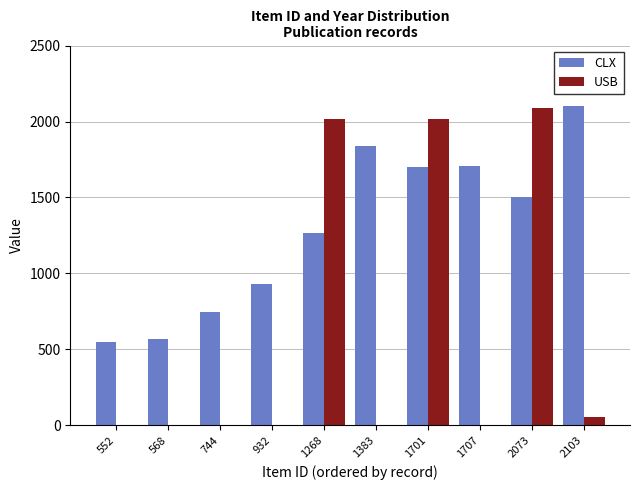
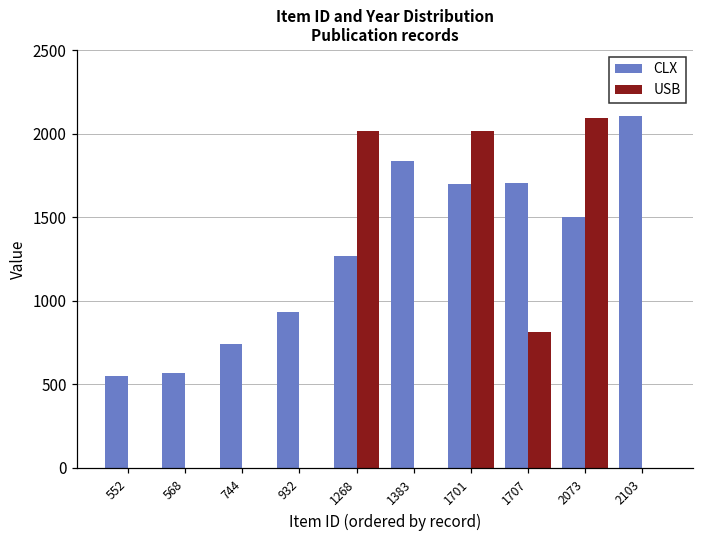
USB, 1707: 0 -> 810
USB, 2103: 60 -> 0
